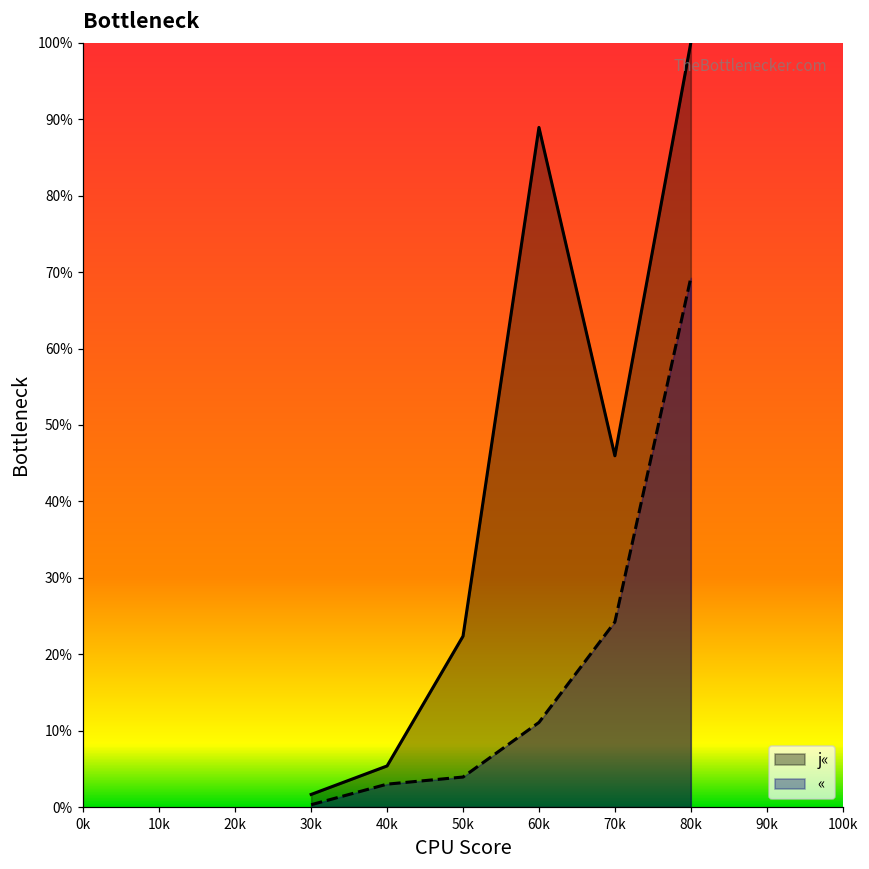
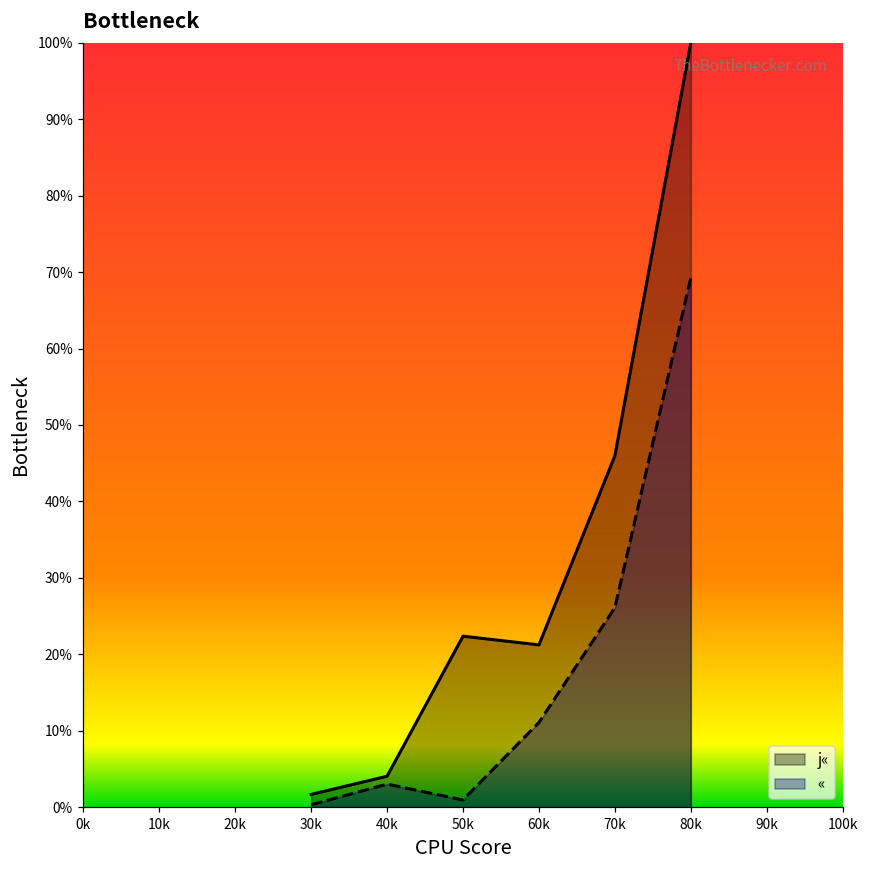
j«, 40k: 5% -> 4%
«, 50k: 4% -> 1%
j«, 60k: 89% -> 21%
«, 70k: 24% -> 26%
